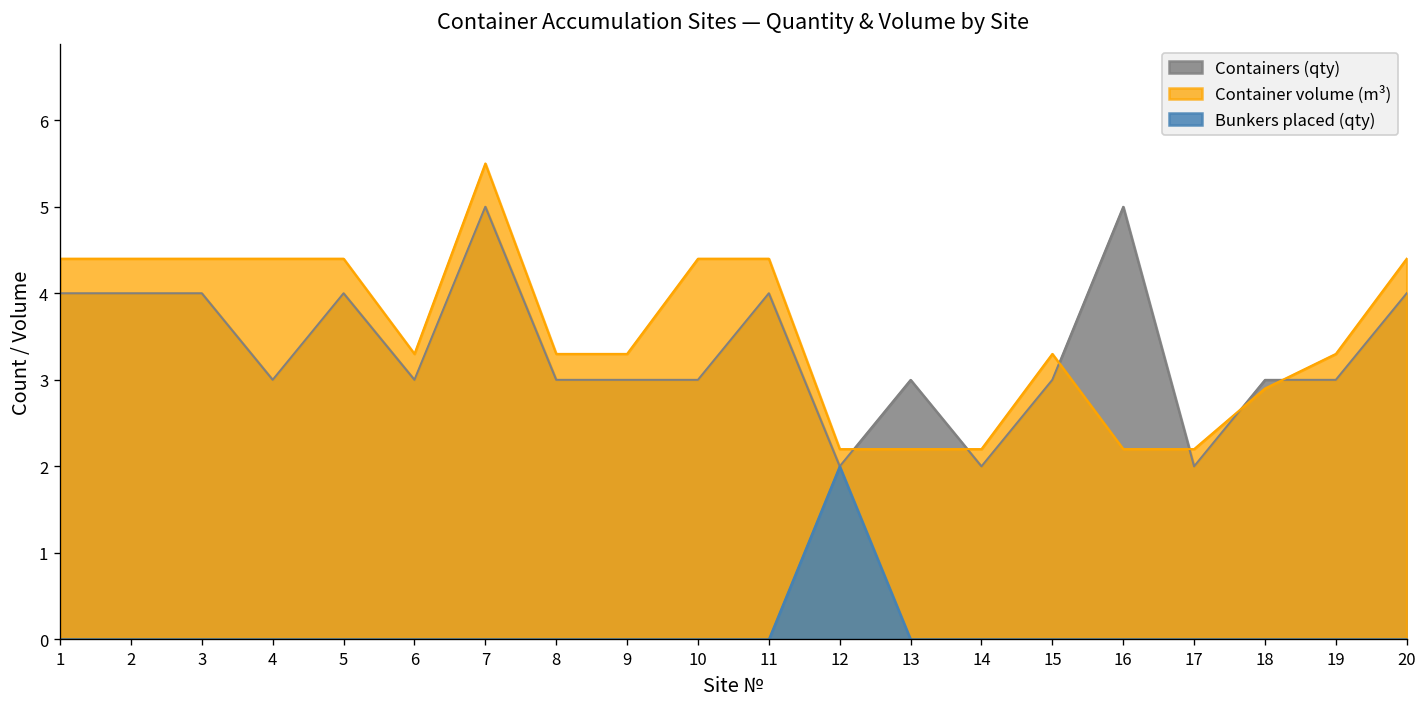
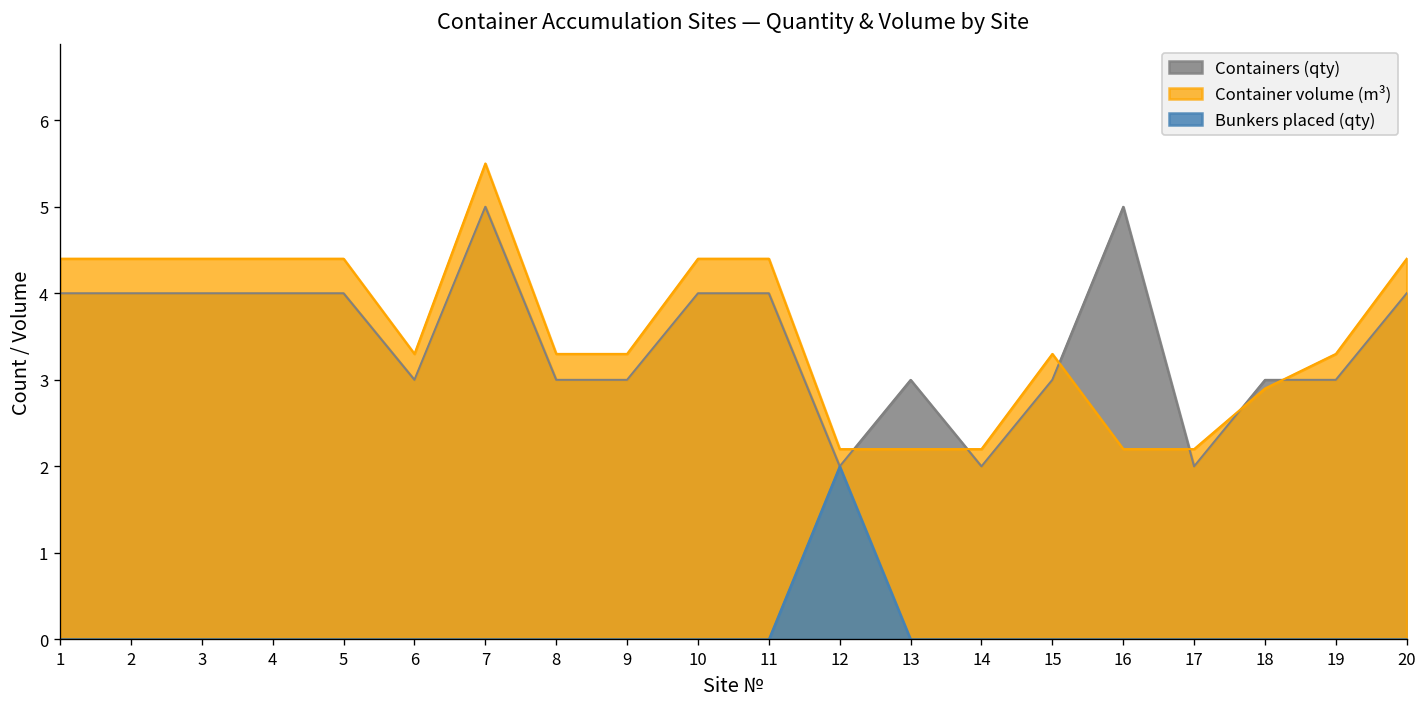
Containers (qty), 4: 3 -> 4
Containers (qty), 10: 3 -> 4
